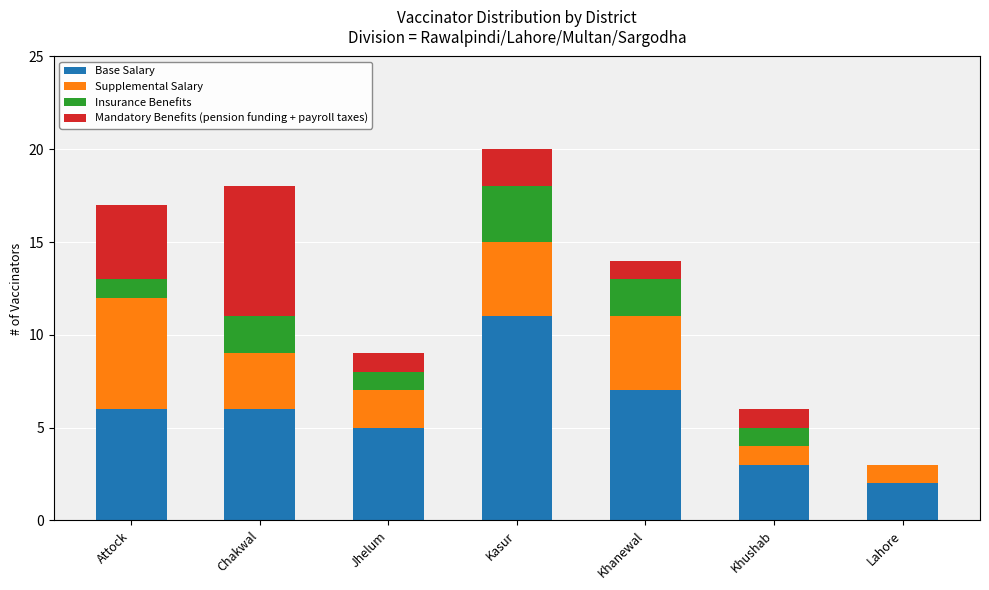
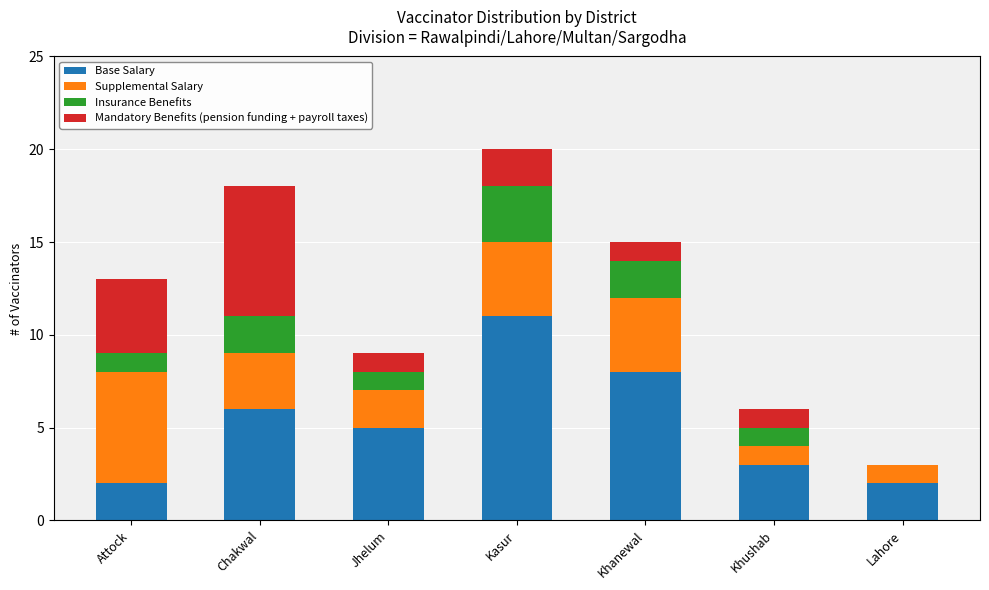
Base Salary, Attock: 6 -> 2
Base Salary, Khanewal: 7 -> 8
